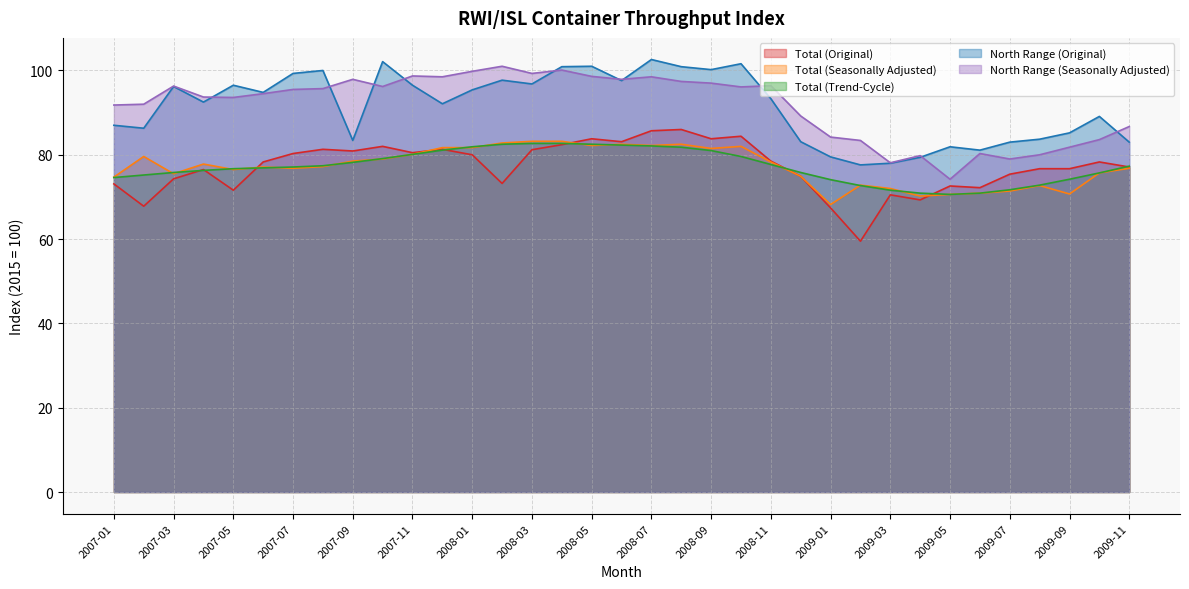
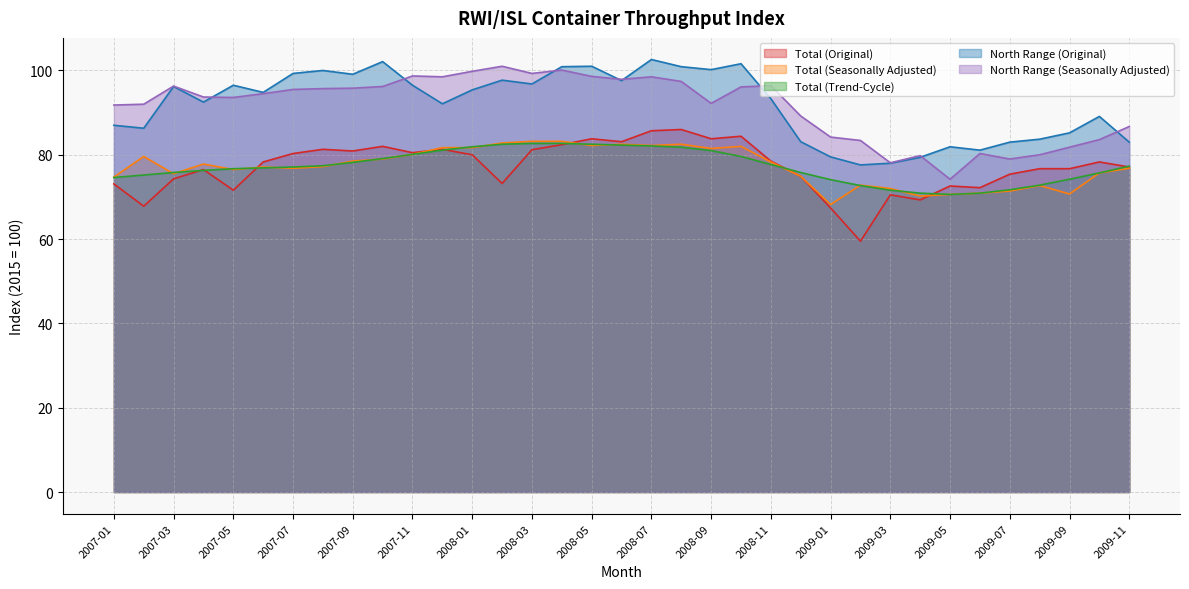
North Range (Original), 2007-09: 83 -> 99
North Range (Seasonally Adjusted), 2007-09: 98 -> 96
North Range (Seasonally Adjusted), 2008-09: 97 -> 92
